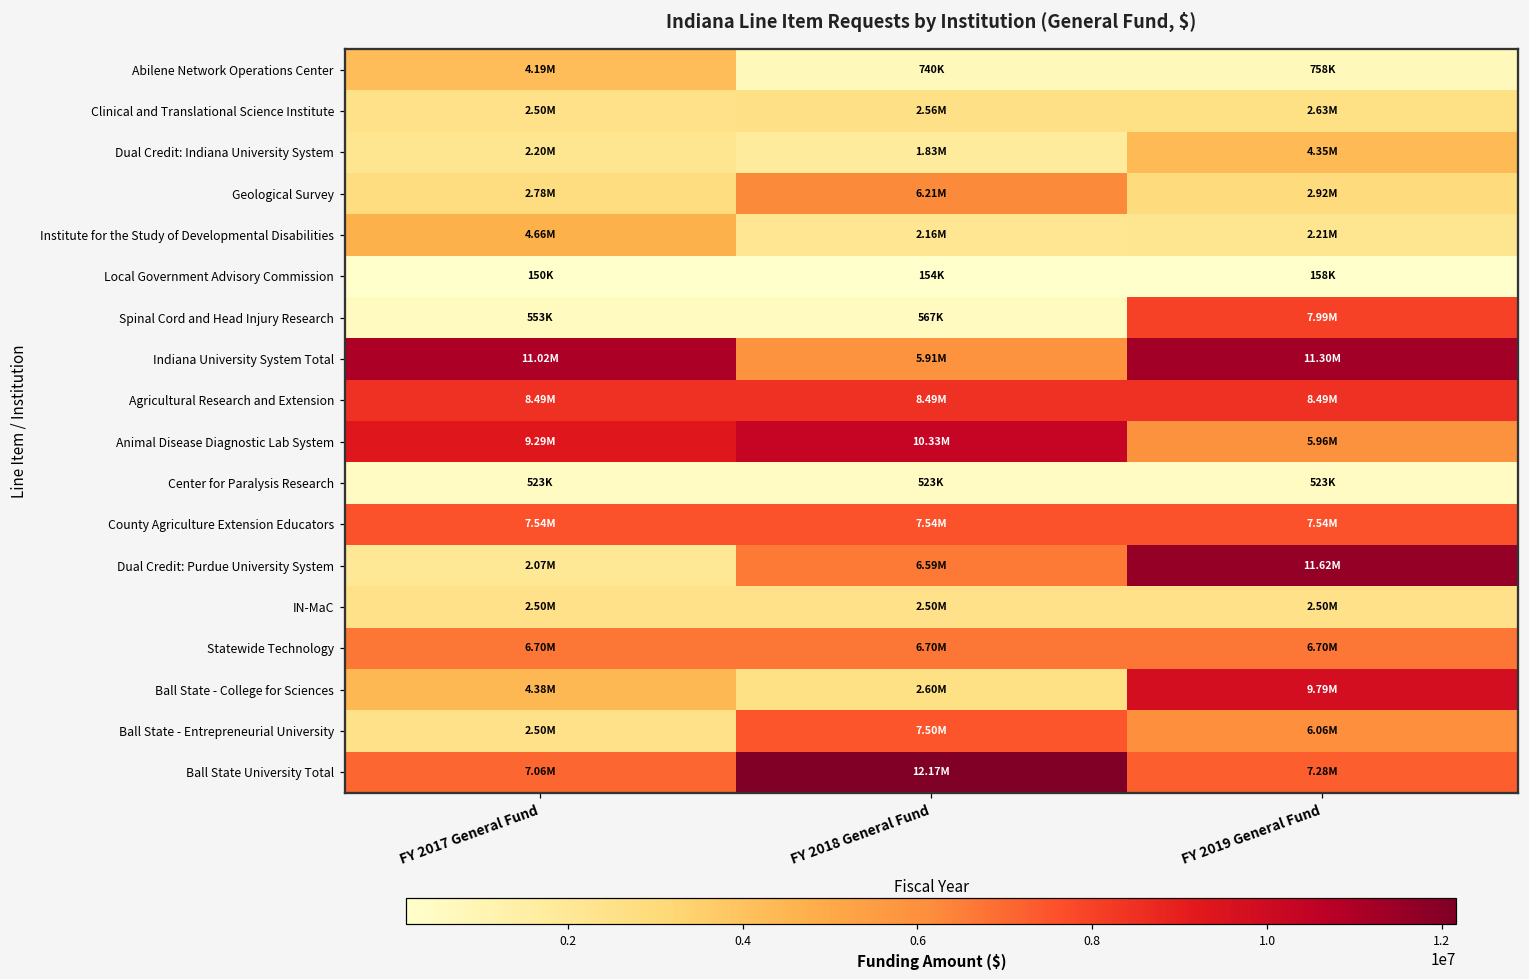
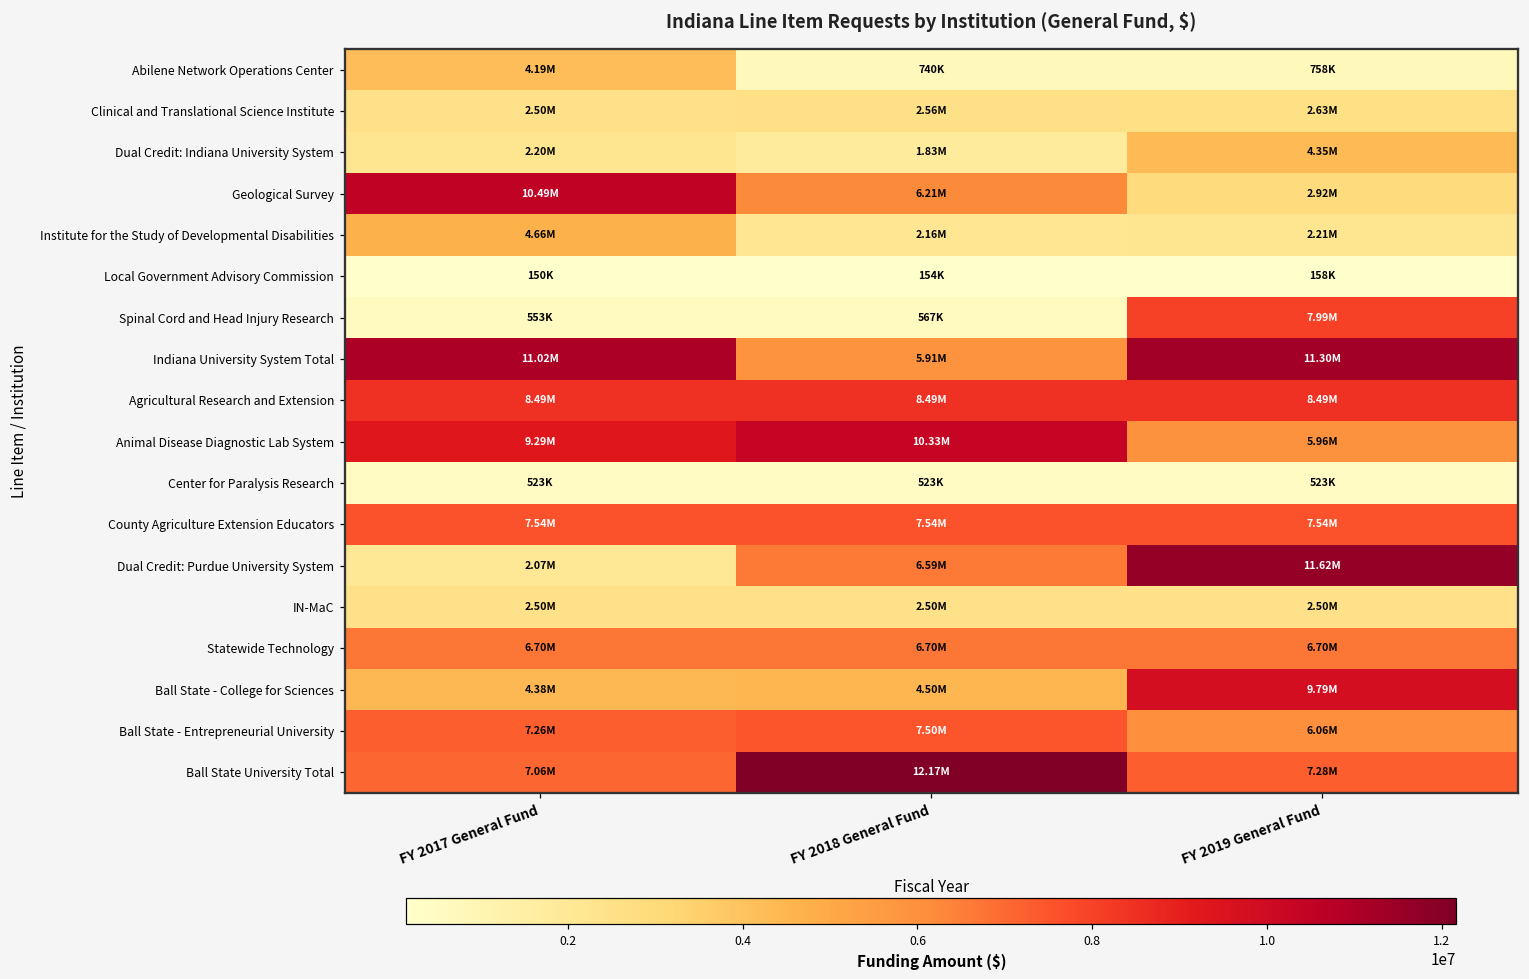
Geological Survey, FY 2017 General Fund: 2.78M -> 10.49M
Ball State - College for Sciences, FY 2018 General Fund: 2.60M -> 4.50M
Ball State - Entrepreneurial University, FY 2017 General Fund: 2.50M -> 7.26M
